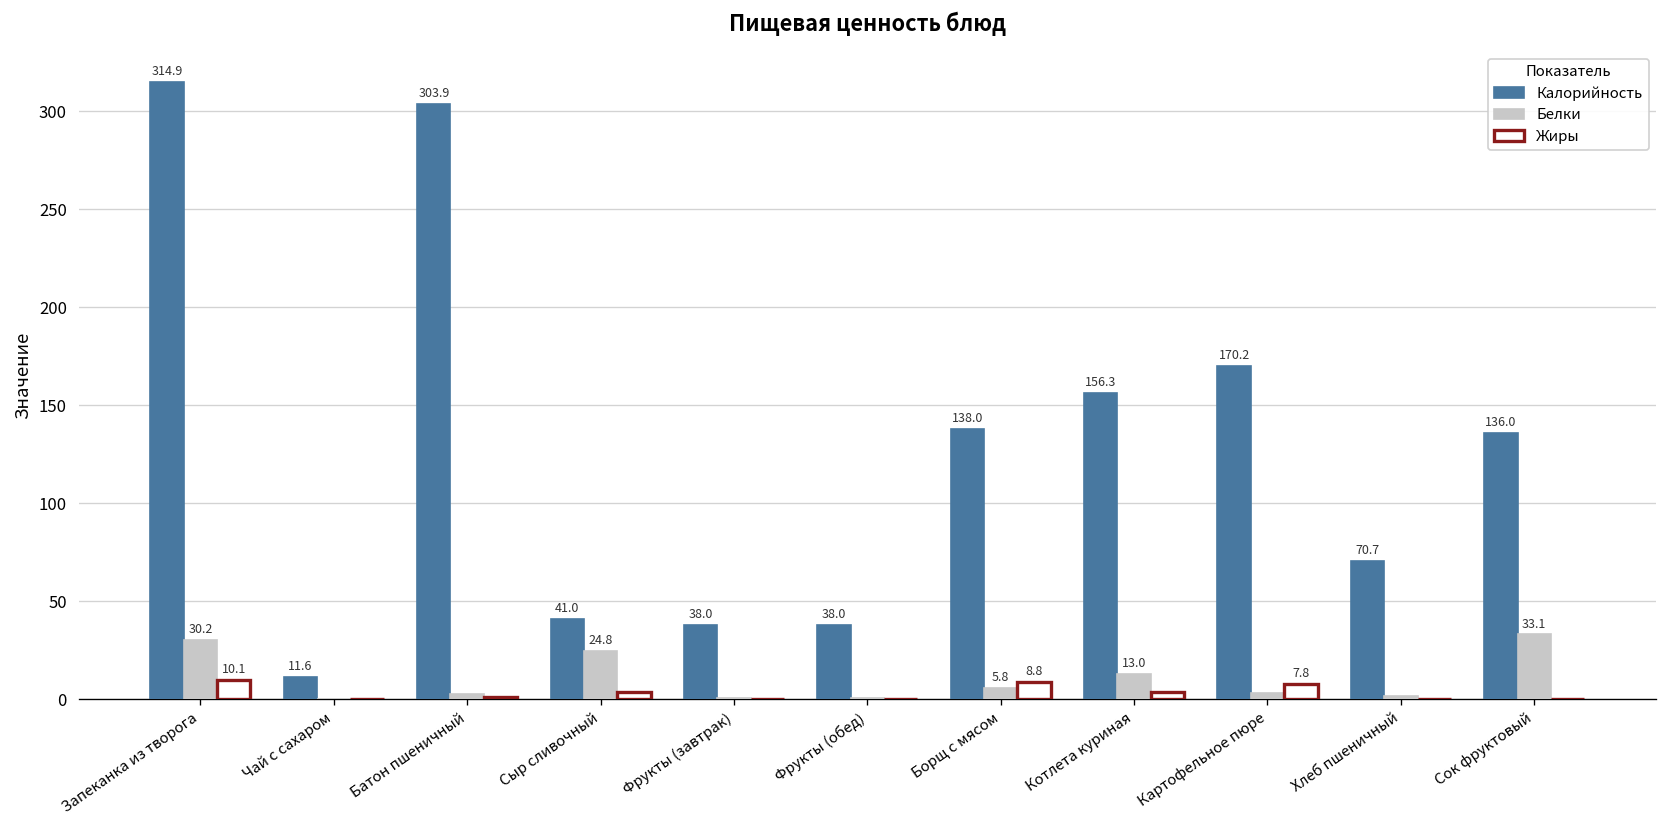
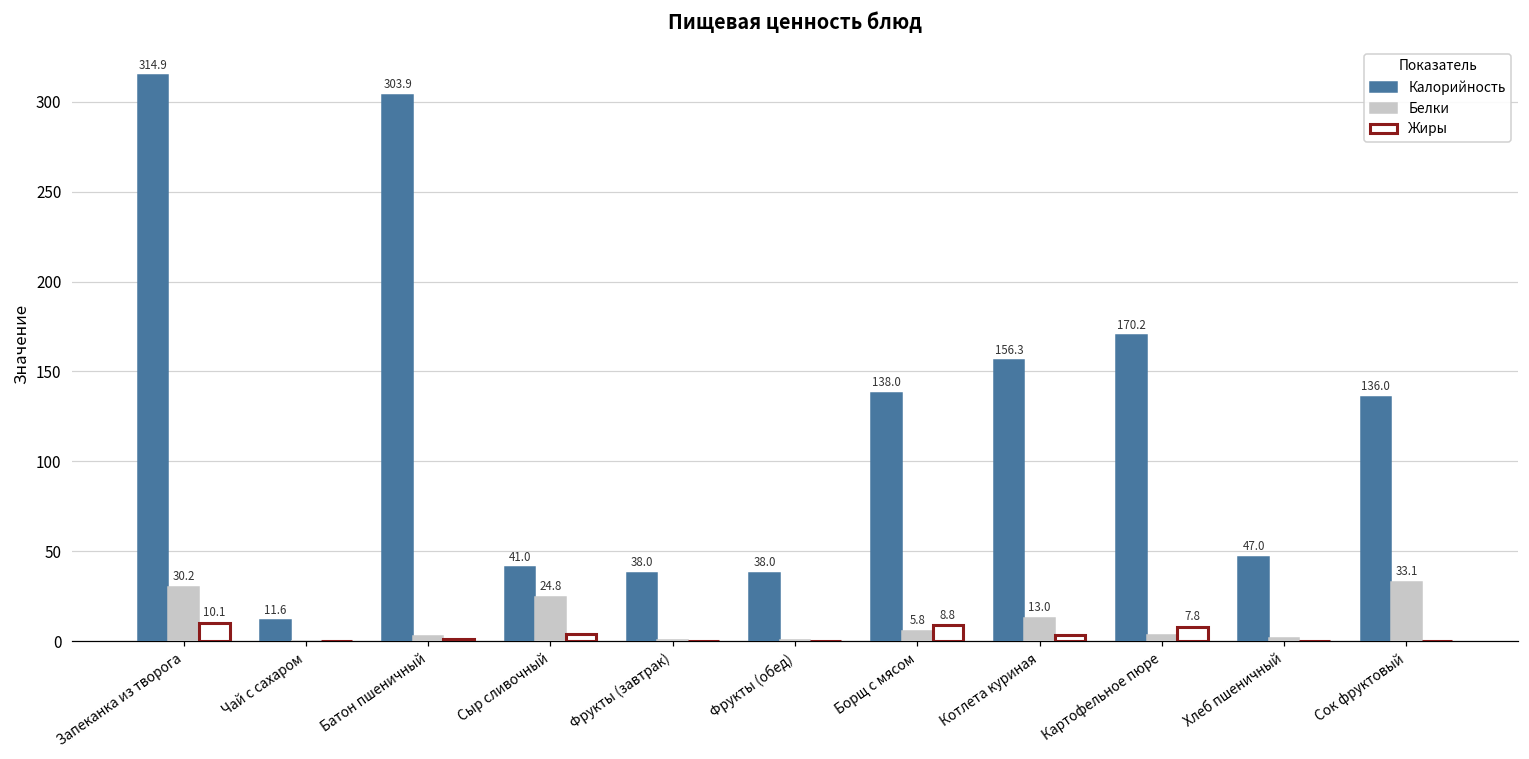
Калорийность, Хлеб пшеничный: 70.7 -> 47.0
